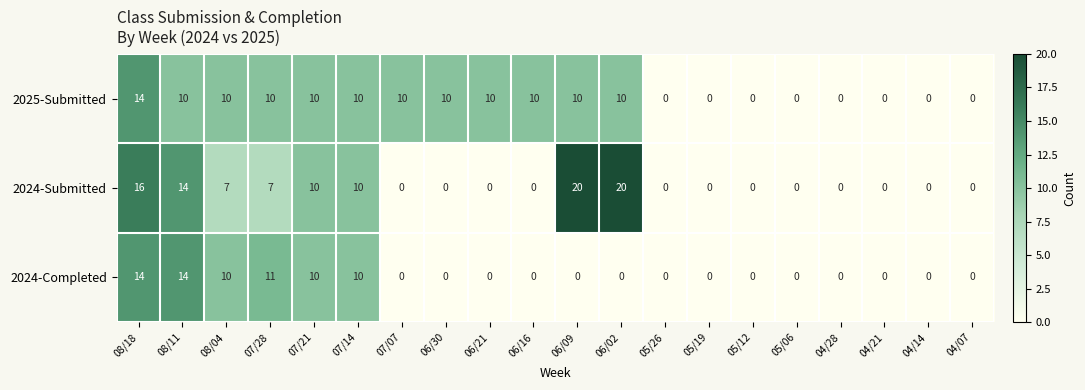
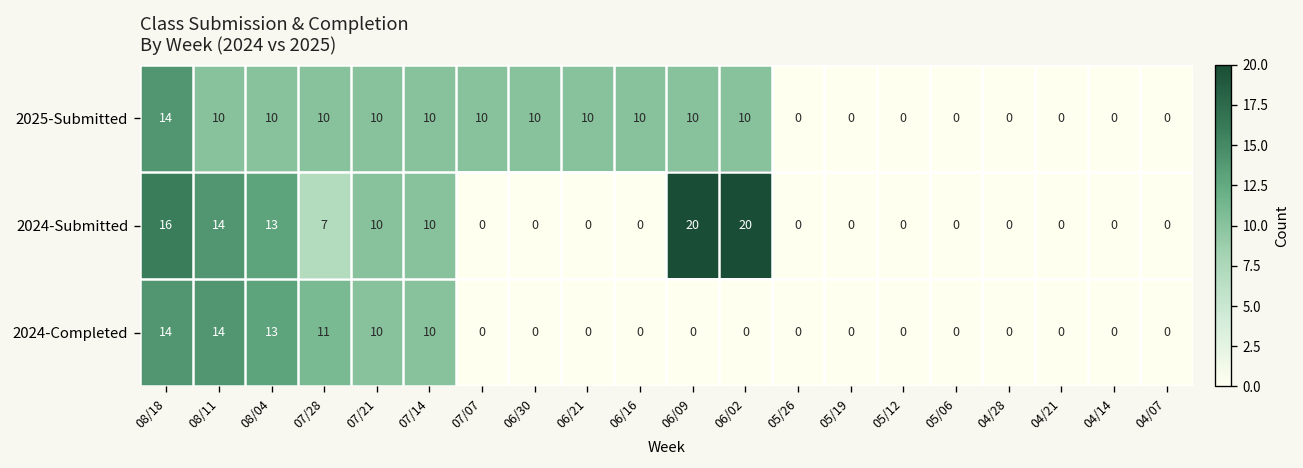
2024-Submitted, 08/04: 7 -> 13
2024-Completed, 08/04: 10 -> 13
